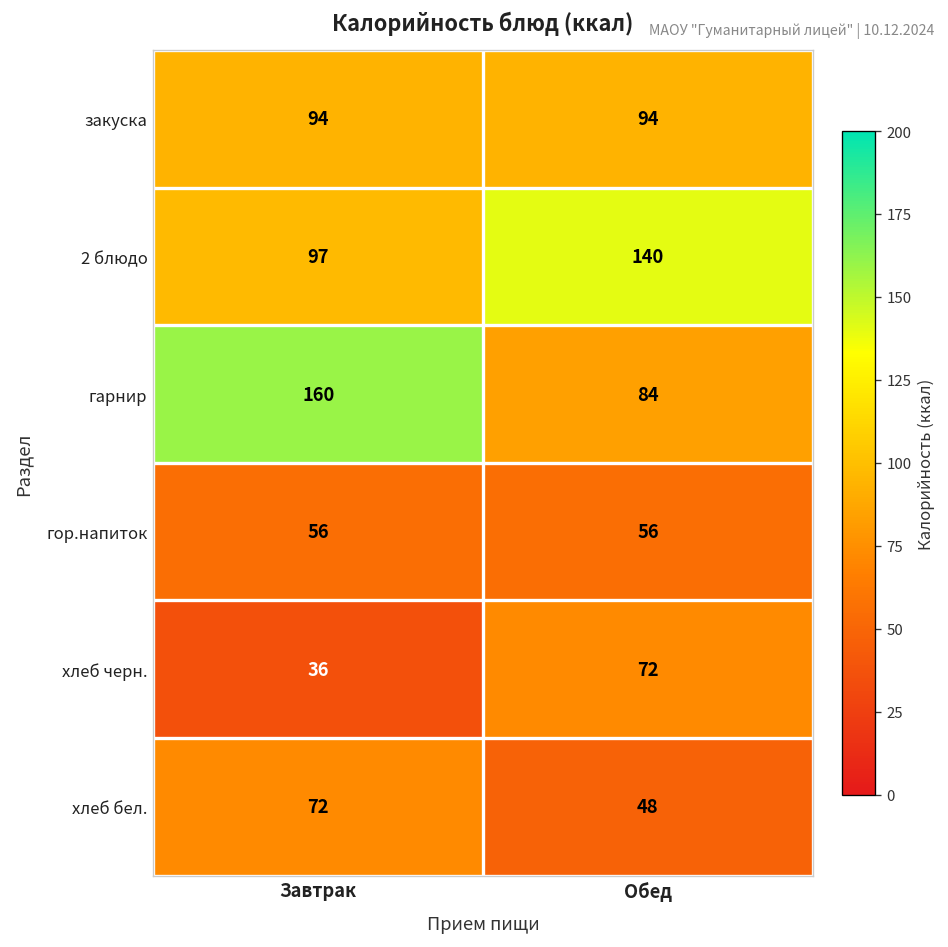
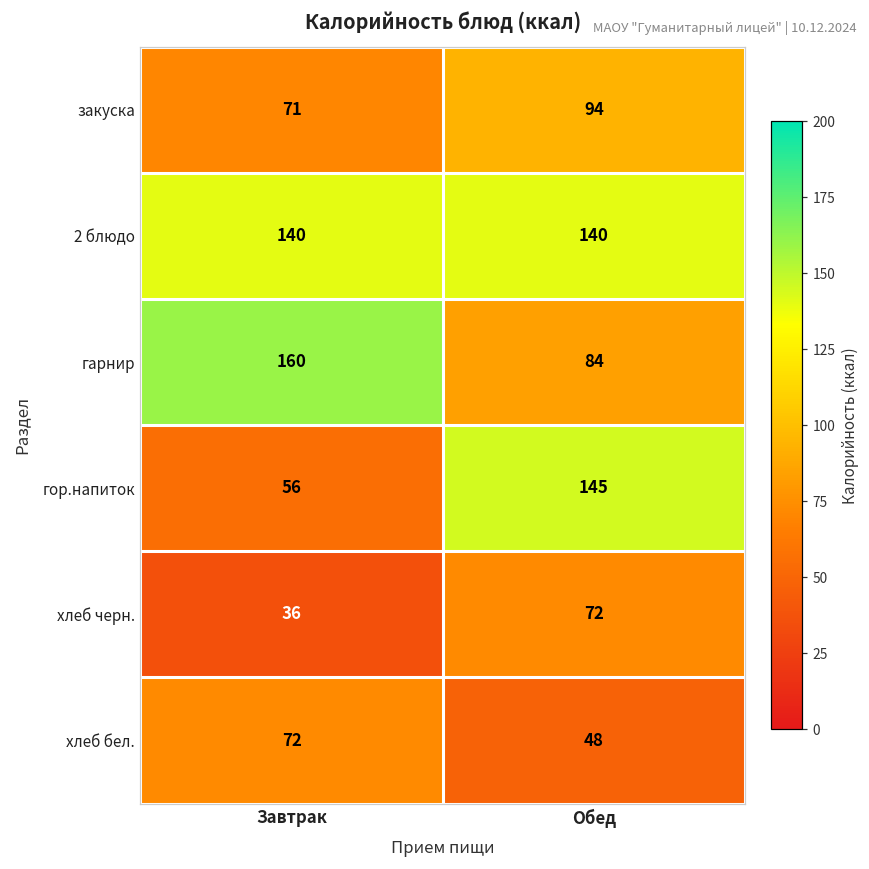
закуска, Завтрак: 94 -> 71
2 блюдо, Завтрак: 97 -> 140
гор.напиток, Обед: 56 -> 145
